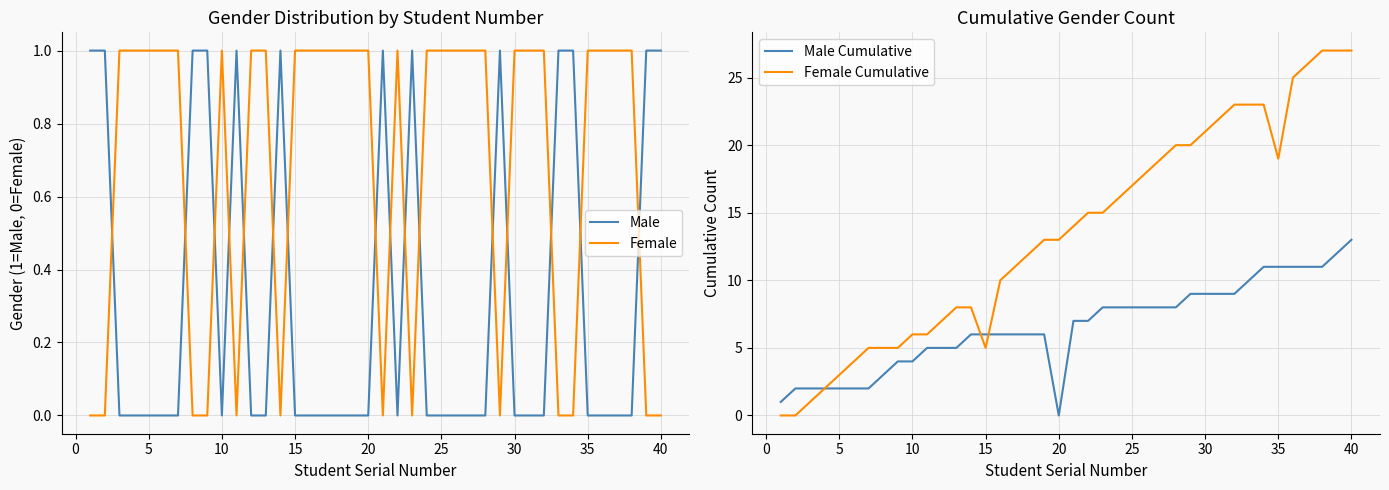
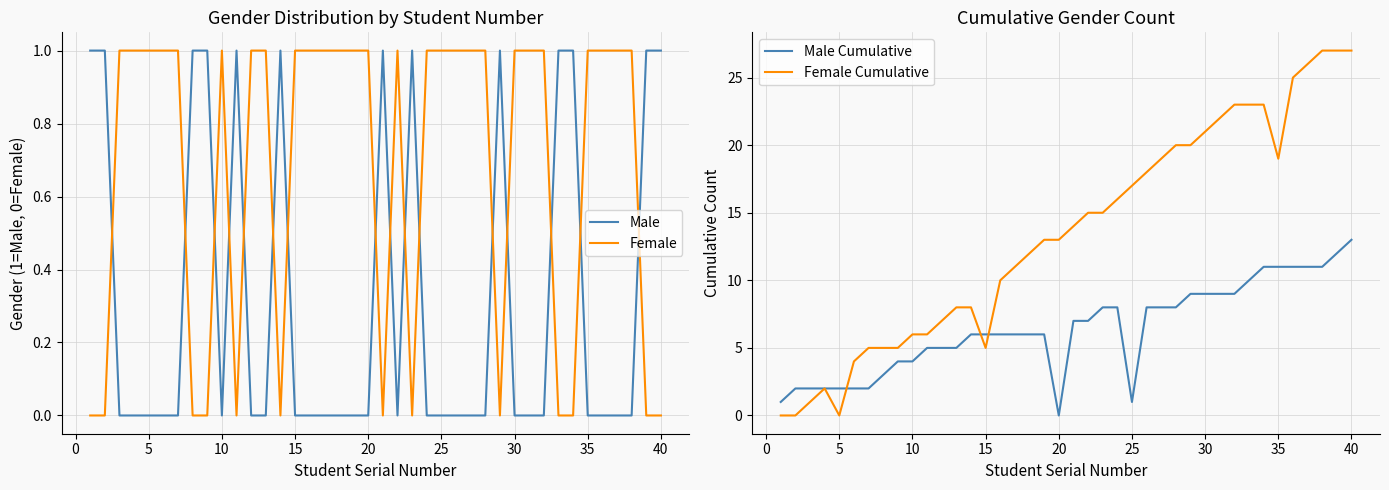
Cumulative Gender Count, Female Cumulative, 5: 3 -> 0
Cumulative Gender Count, Male Cumulative, 25: 8 -> 1
